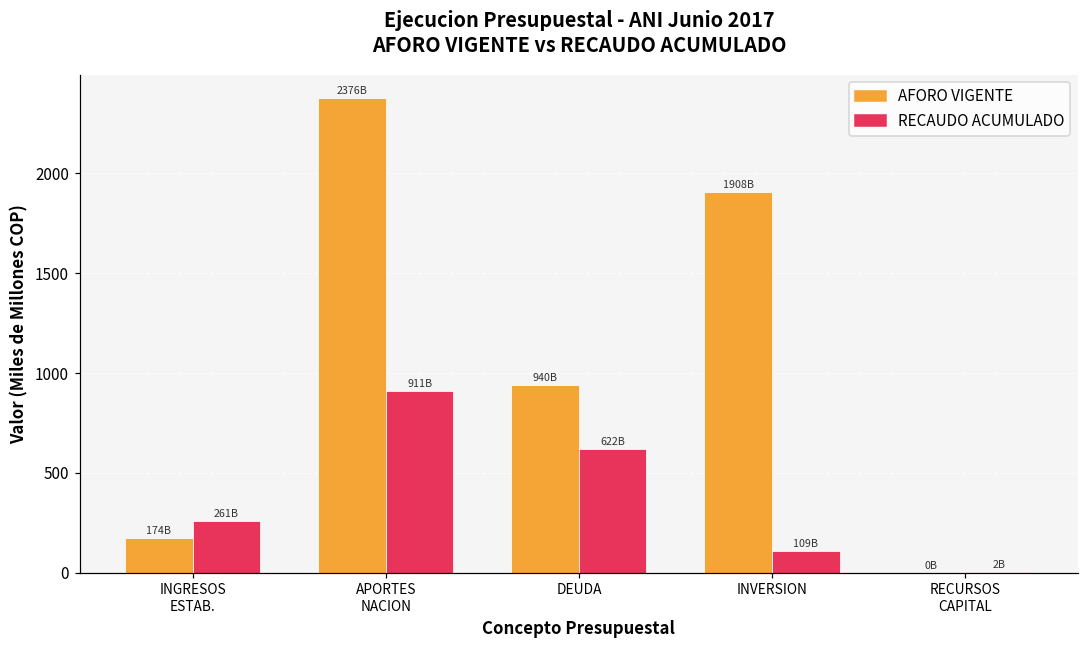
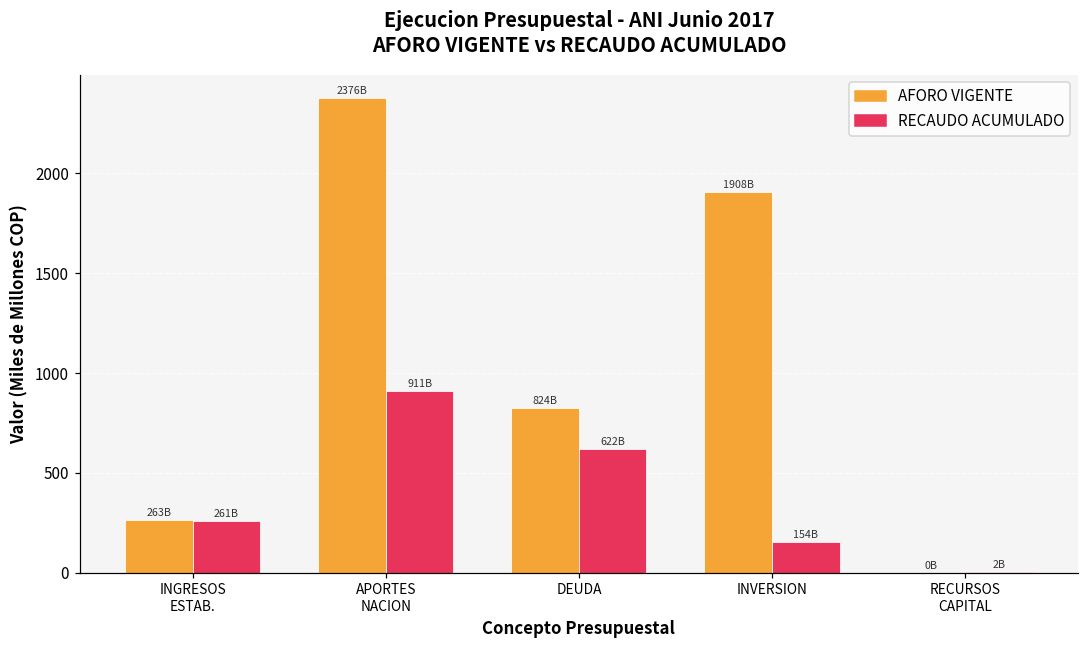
AFORO VIGENTE, INGRESOS ESTAB.: 174B -> 263B
AFORO VIGENTE, DEUDA: 940B -> 824B
RECAUDO ACUMULADO, INVERSION: 109B -> 154B
